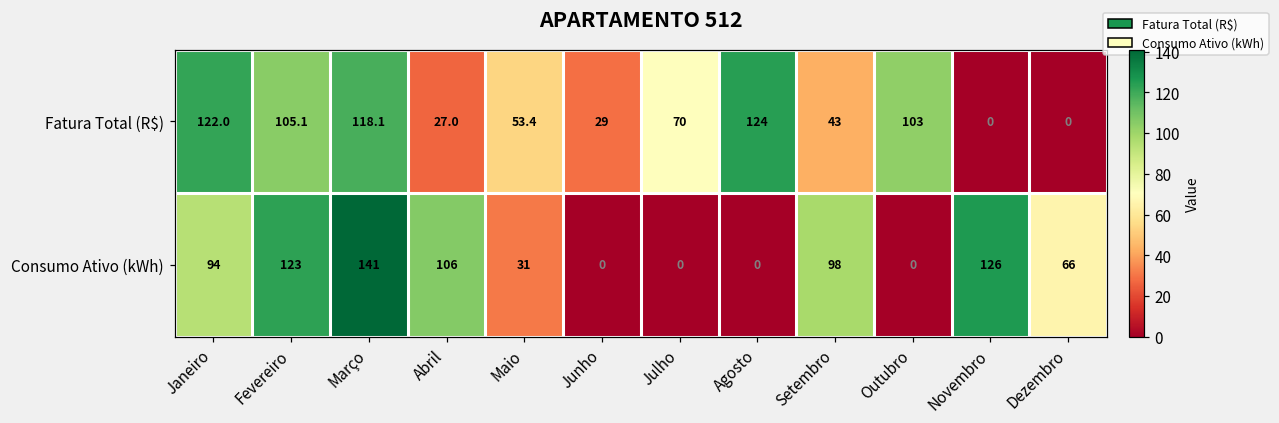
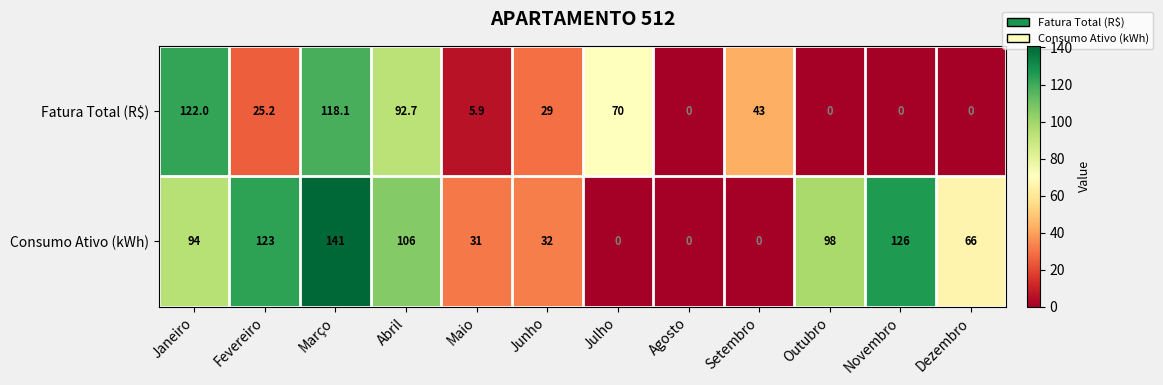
Fatura Total (R$), Fevereiro: 105.1 -> 25.2
Fatura Total (R$), Abril: 27.0 -> 92.7
Fatura Total (R$), Maio: 53.4 -> 5.9
Fatura Total (R$), Agosto: 124 -> 0
Fatura Total (R$), Outubro: 103 -> 0
Consumo Ativo (kWh), Junho: 0 -> 32
Consumo Ativo (kWh), Setembro: 98 -> 0
Consumo Ativo (kWh), Outubro: 0 -> 98
